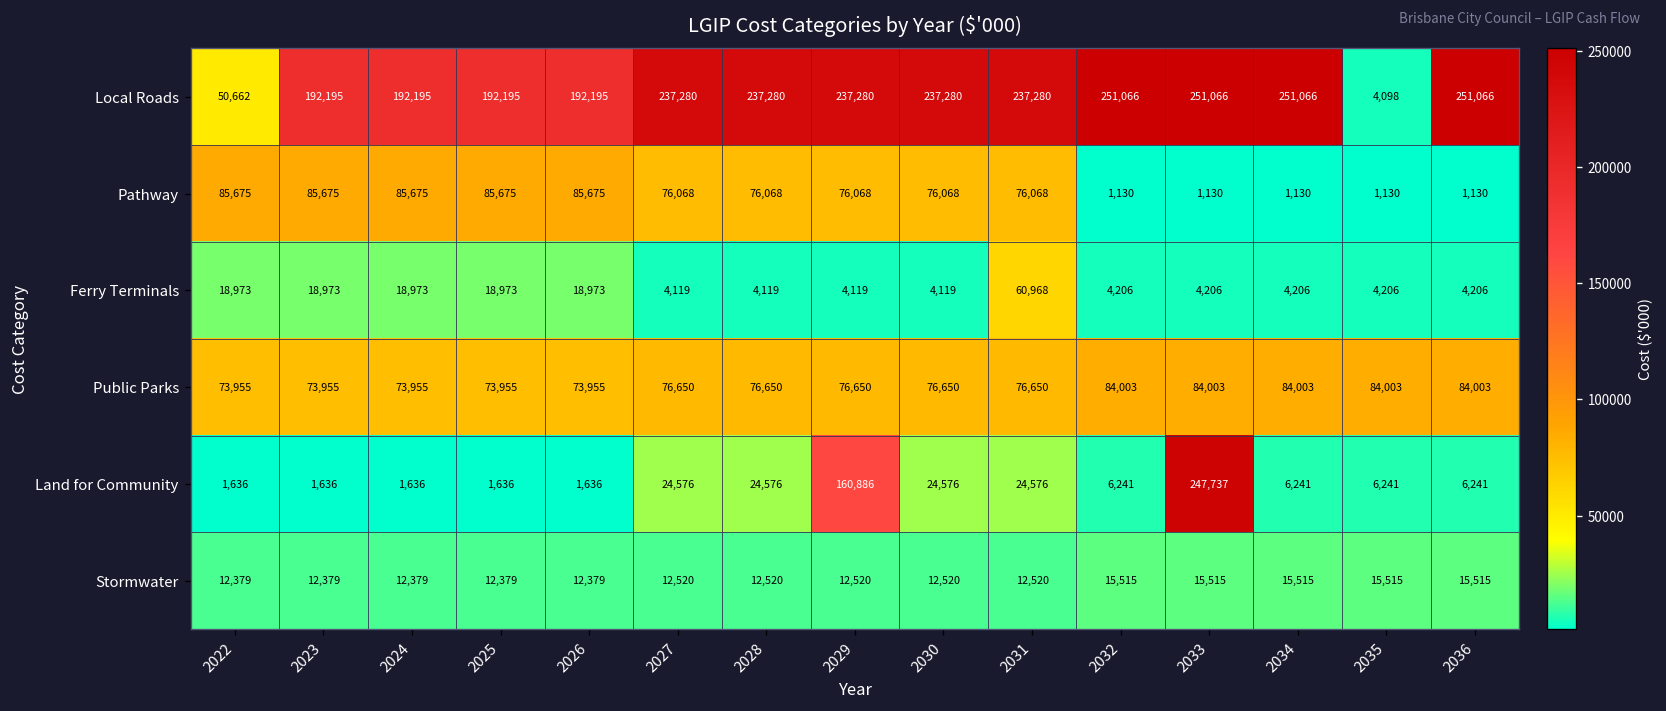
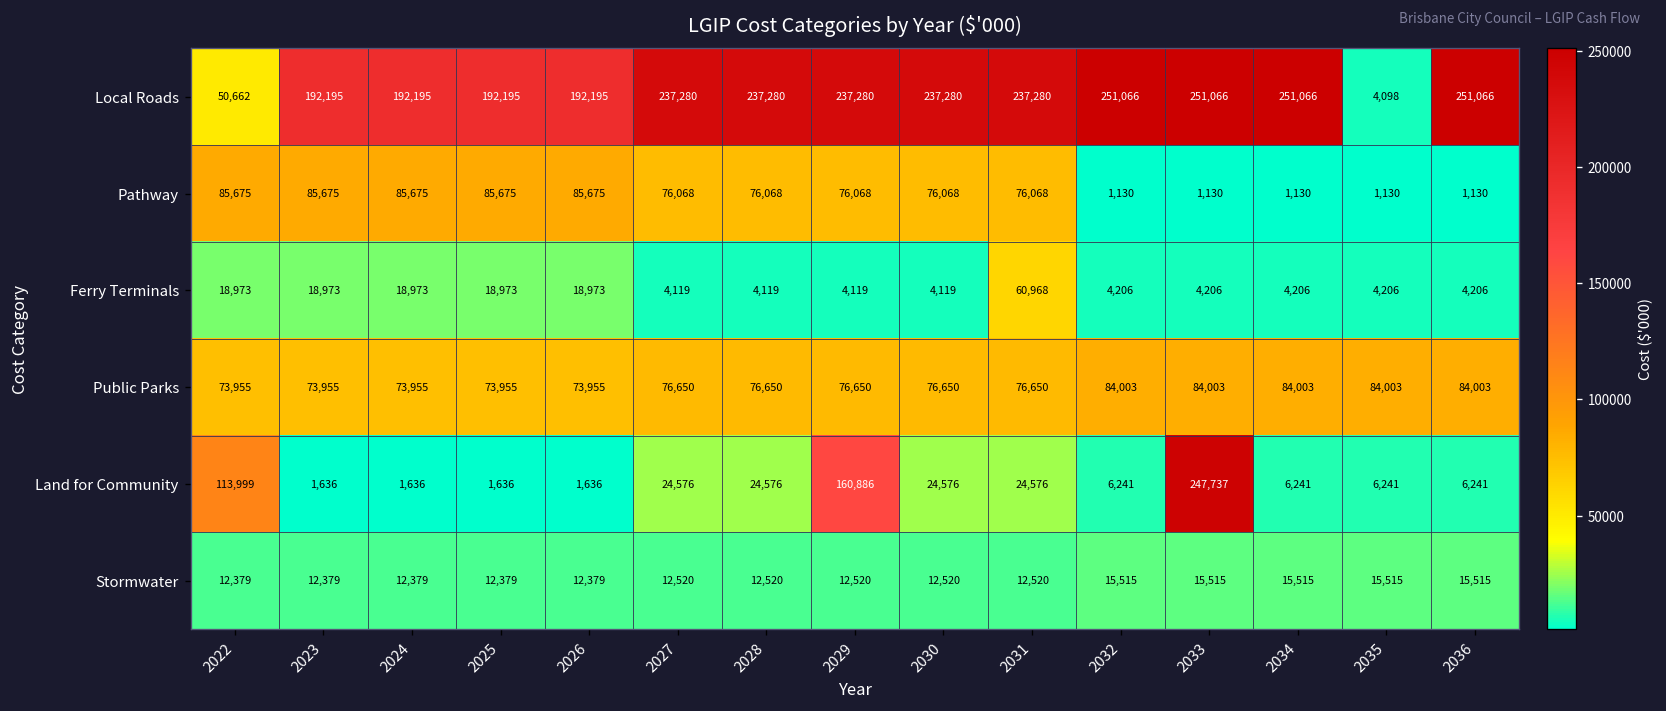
Land for Community, 2022: 1,636 -> 113,999
